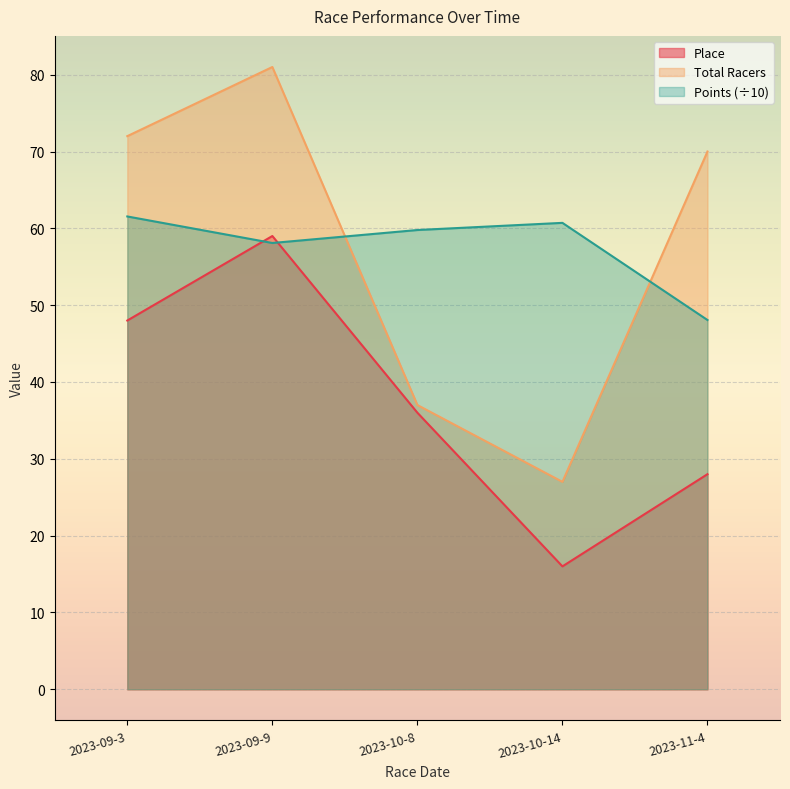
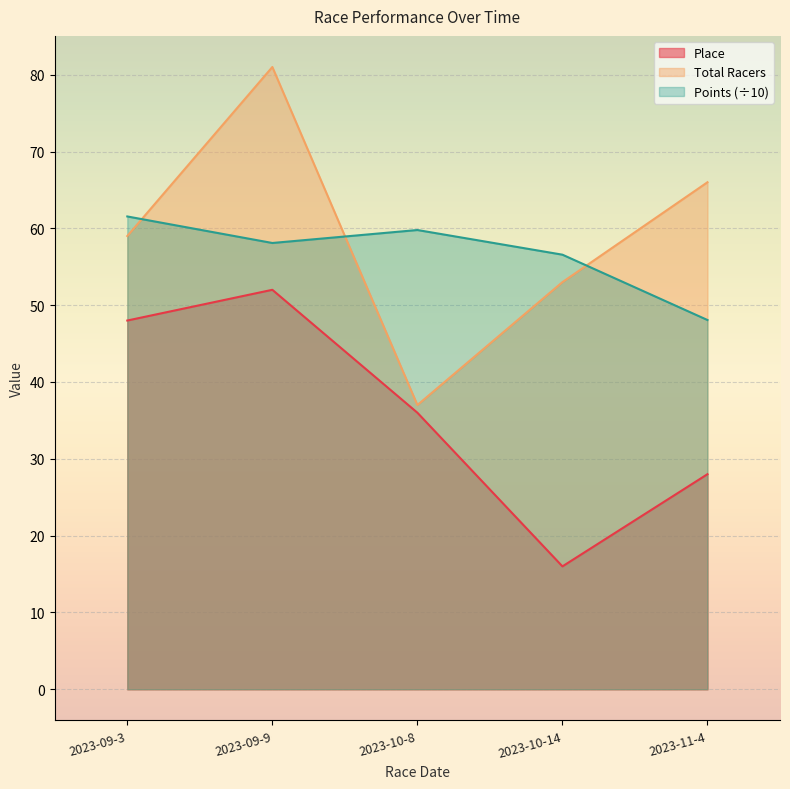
Total Racers, 2023-09-3: 72 -> 59
Place, 2023-09-9: 59 -> 52
Total Racers, 2023-10-14: 27 -> 53
Points (÷10), 2023-10-14: 61 -> 57
Total Racers, 2023-11-4: 70 -> 66
